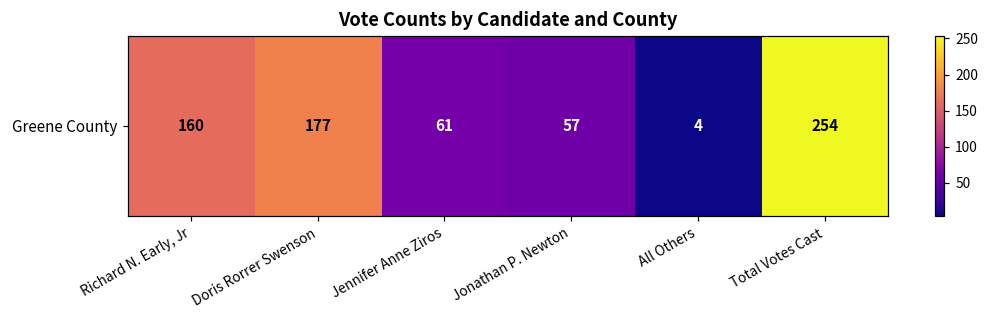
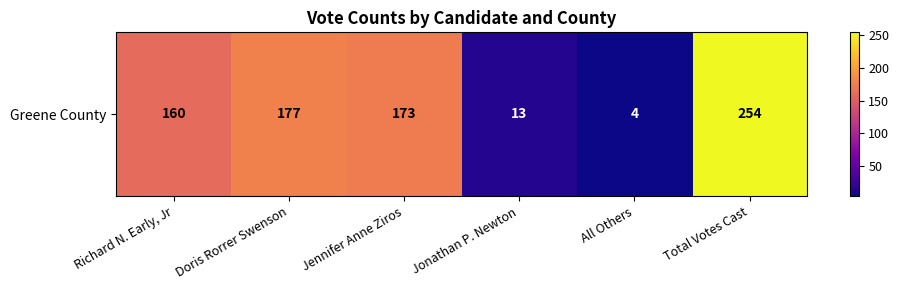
Greene County, Jennifer Anne Ziros: 61 -> 173
Greene County, Jonathan P. Newton: 57 -> 13
